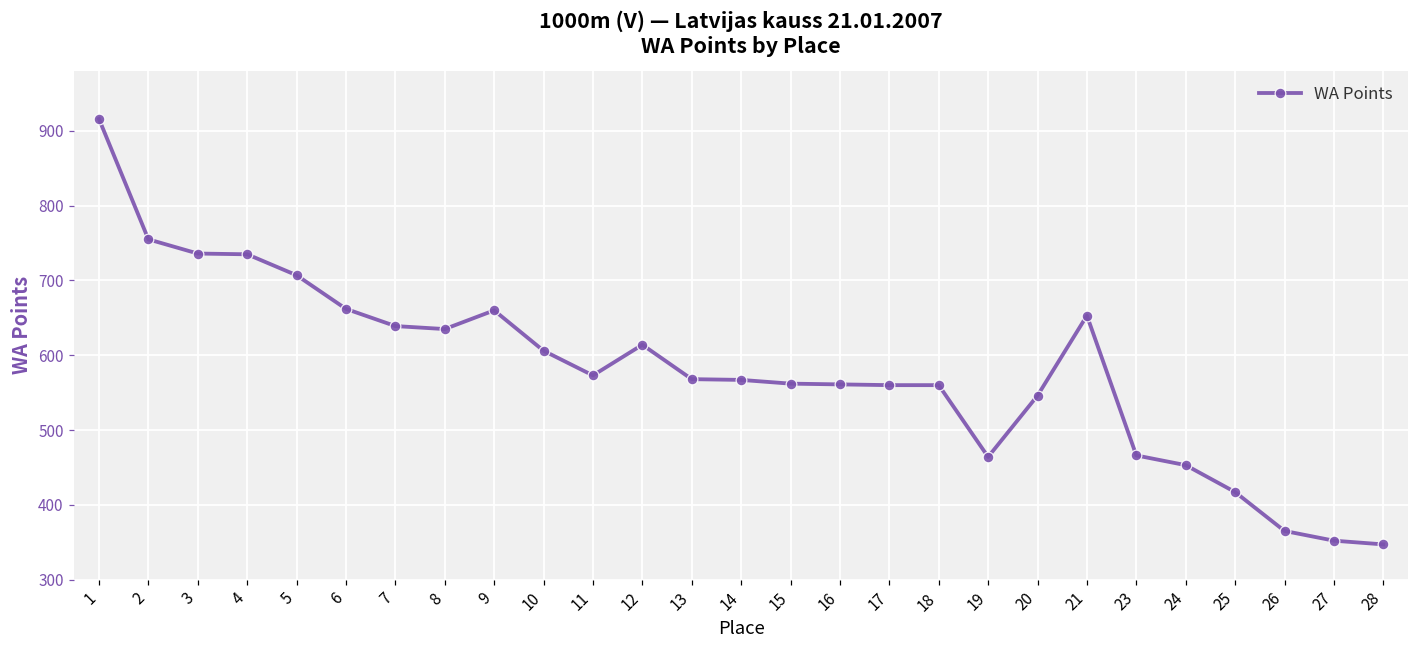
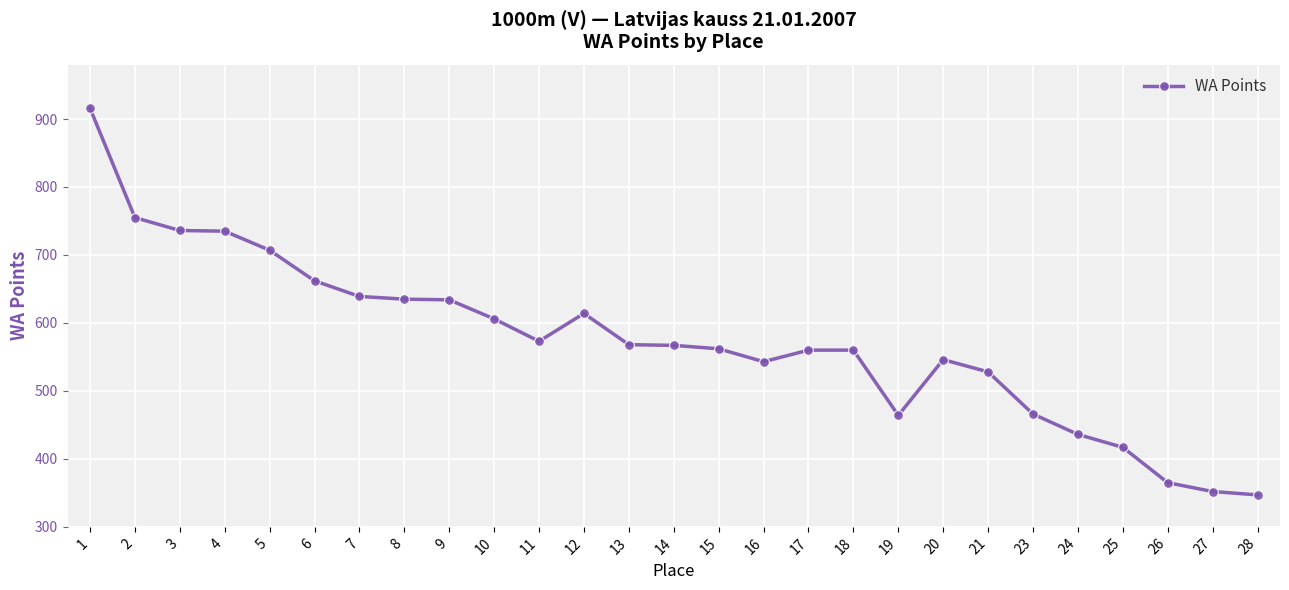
9: 660 -> 630
16: 560 -> 540
21: 650 -> 530
24: 450 -> 440
